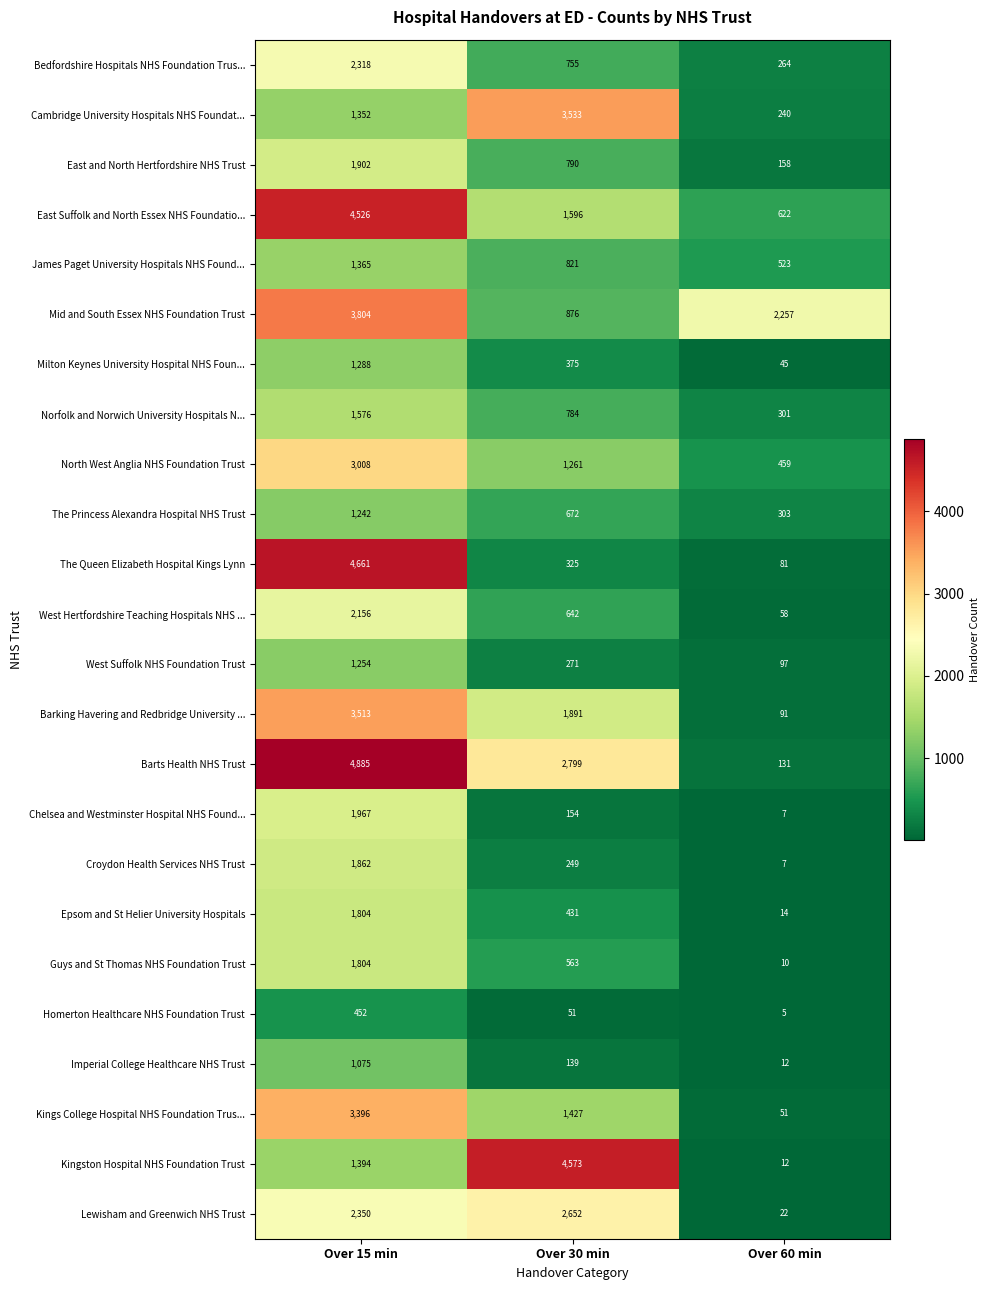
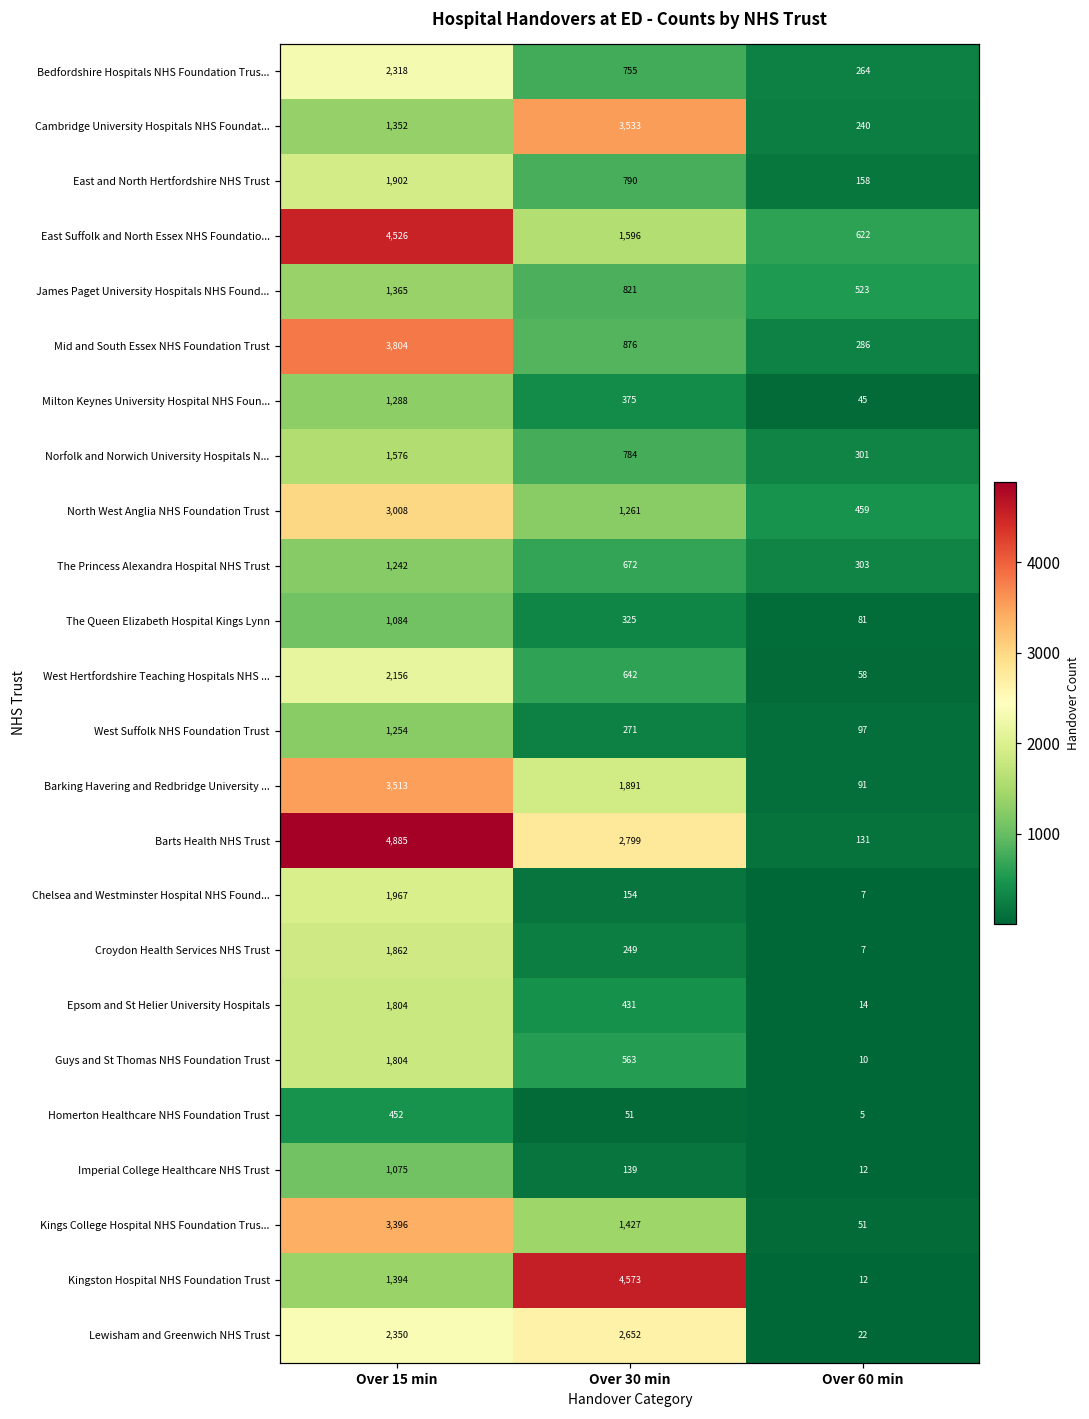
Mid and South Essex NHS Foundation Trust, Over 60 min: 2,257 -> 286
The Queen Elizabeth Hospital Kings Lynn, Over 15 min: 4,661 -> 1,084
